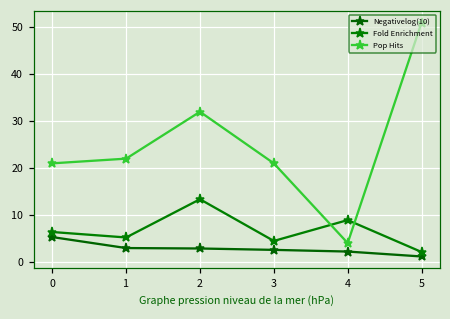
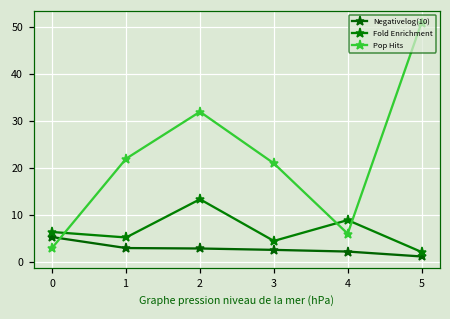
Pop Hits, 0: 21 -> 3
Pop Hits, 4: 4 -> 6
